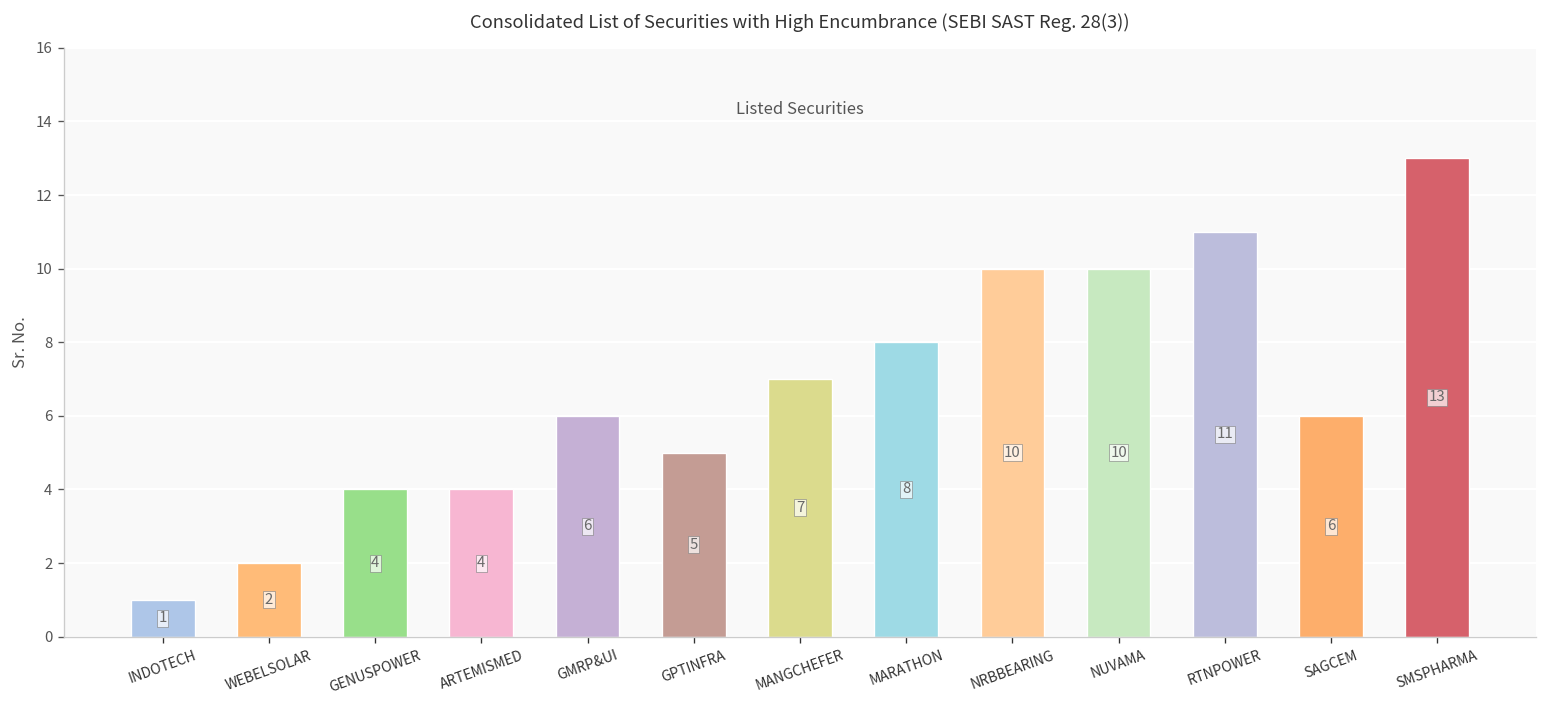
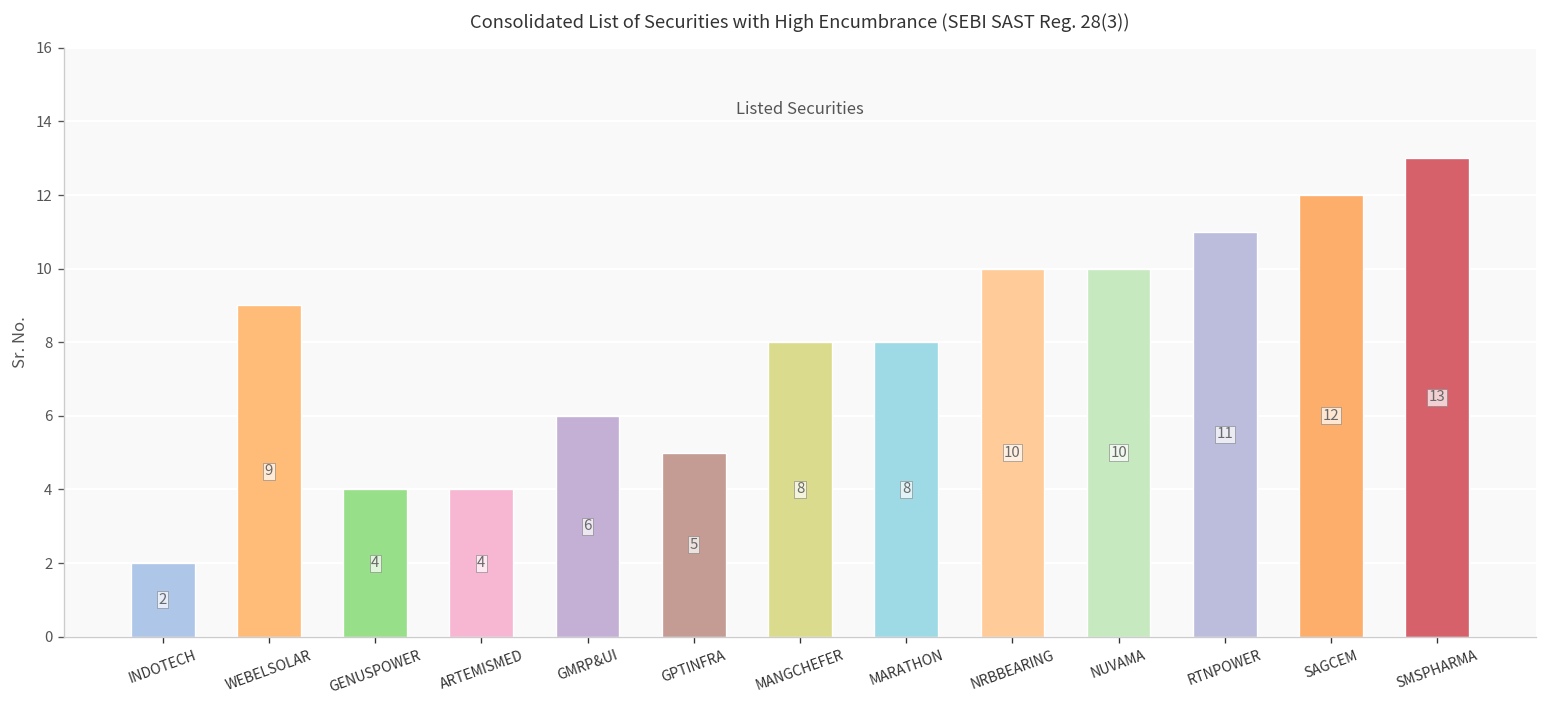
INDOTECH: 1 -> 2
WEBELSOLAR: 2 -> 9
MANGCHEFER: 7 -> 8
SAGCEM: 6 -> 12
